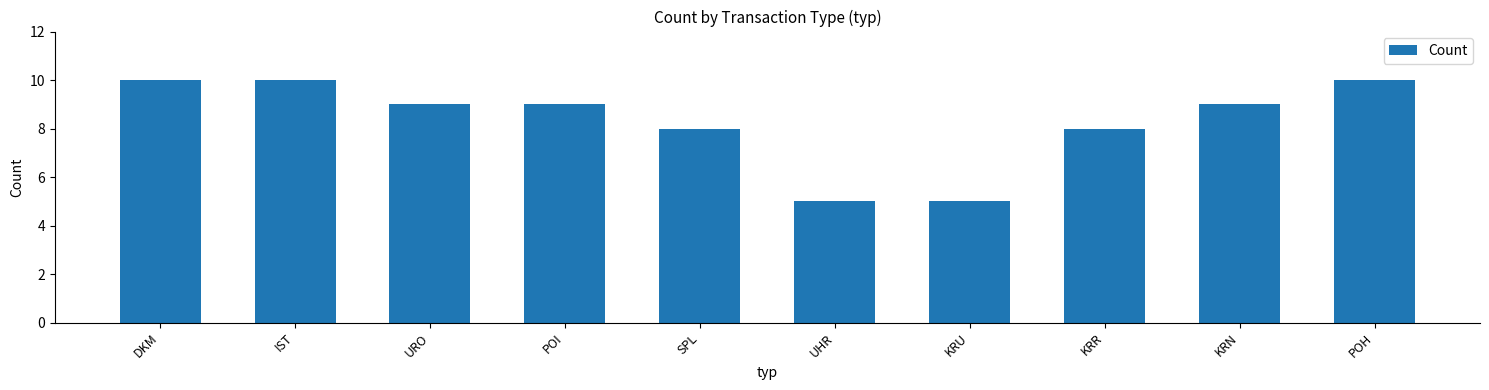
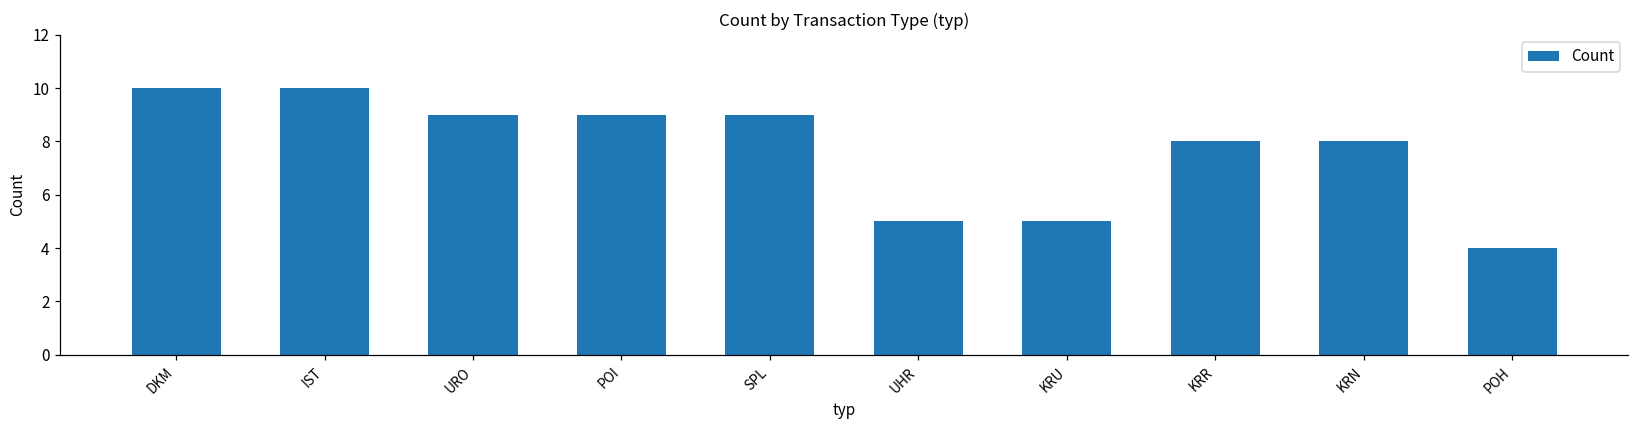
SPL: 8 -> 9
KRN: 9 -> 8
POH: 10 -> 4
